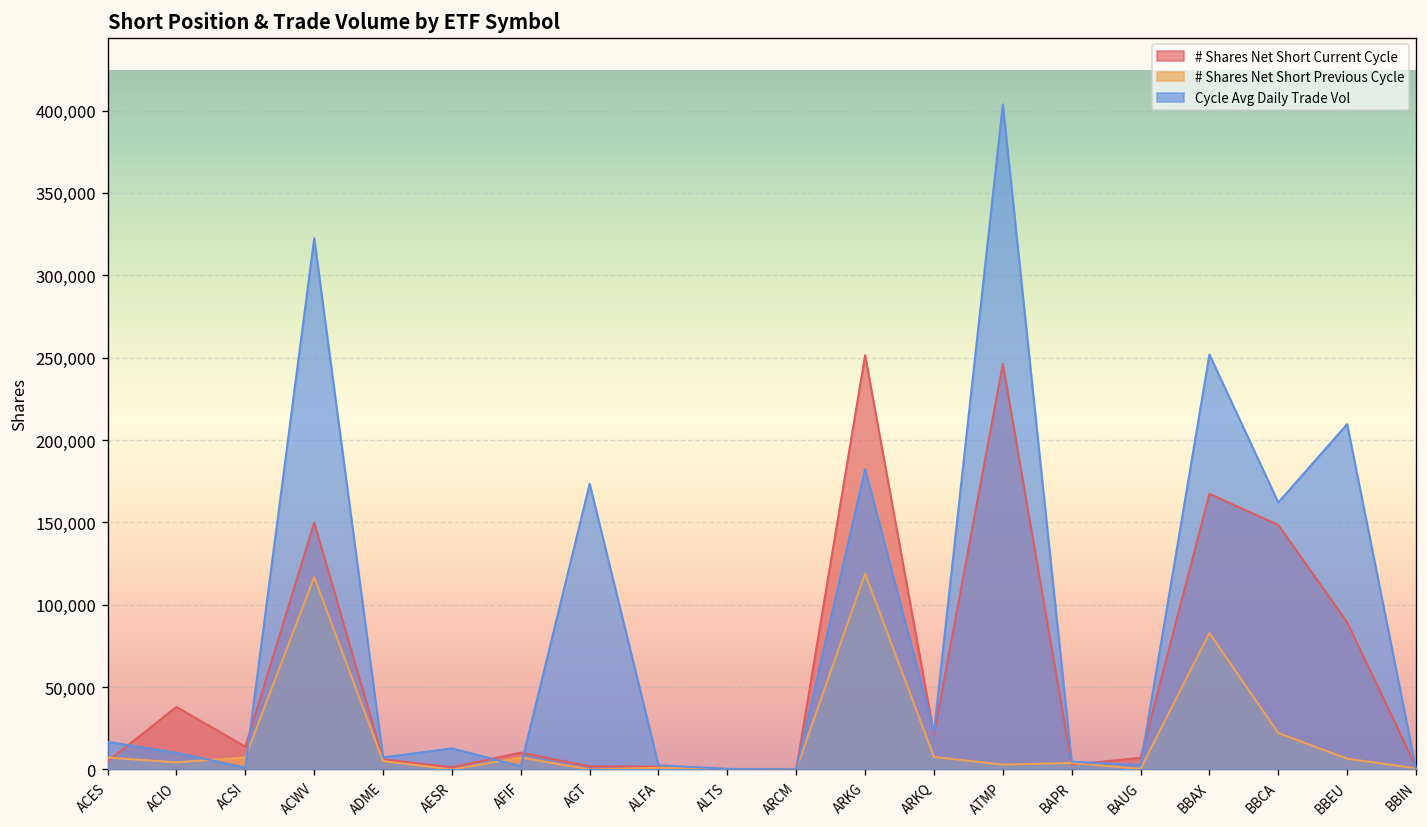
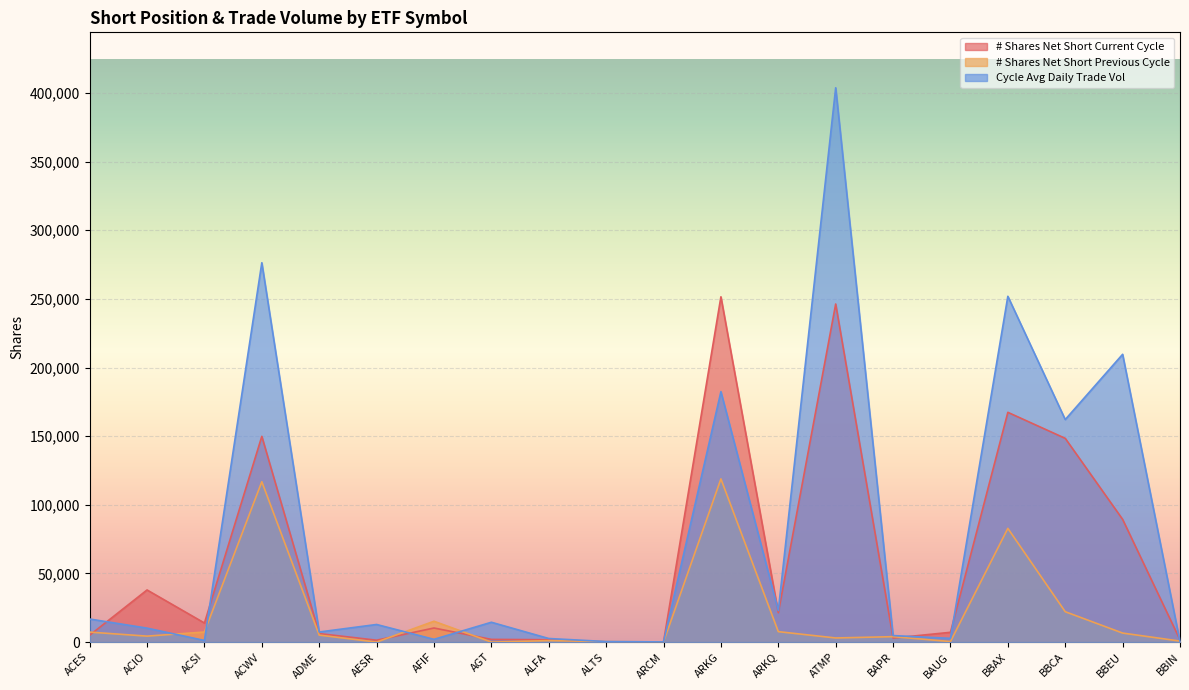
Cycle Avg Daily Trade Vol, ACWV: 322,000 -> 276,000
# Shares Net Short Previous Cycle, AFIF: 7,000 -> 15,000
Cycle Avg Daily Trade Vol, AGT: 173,000 -> 14,000
